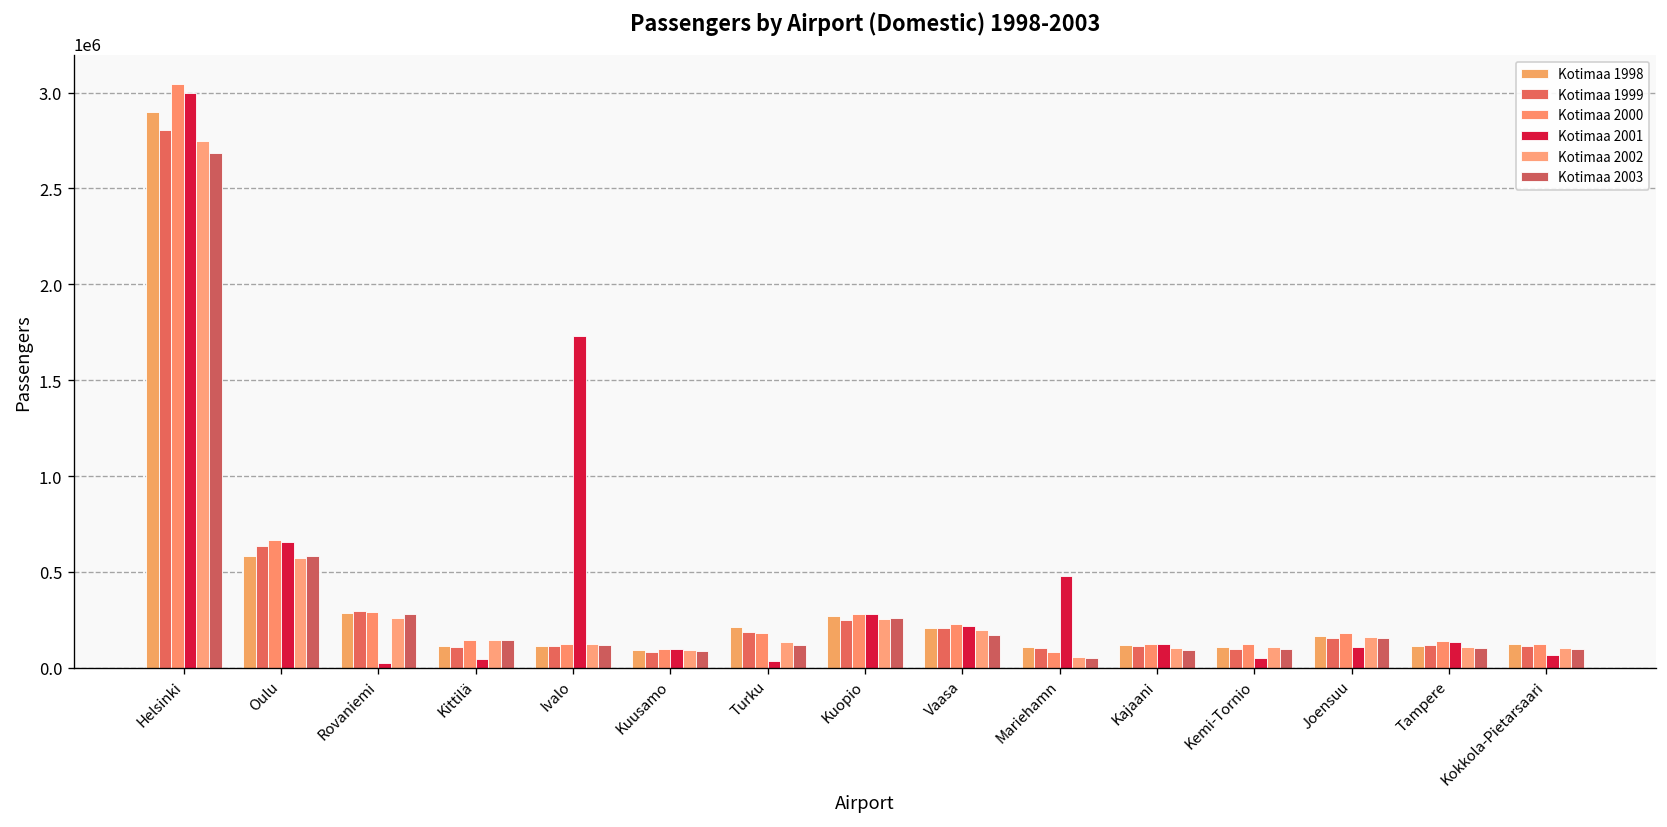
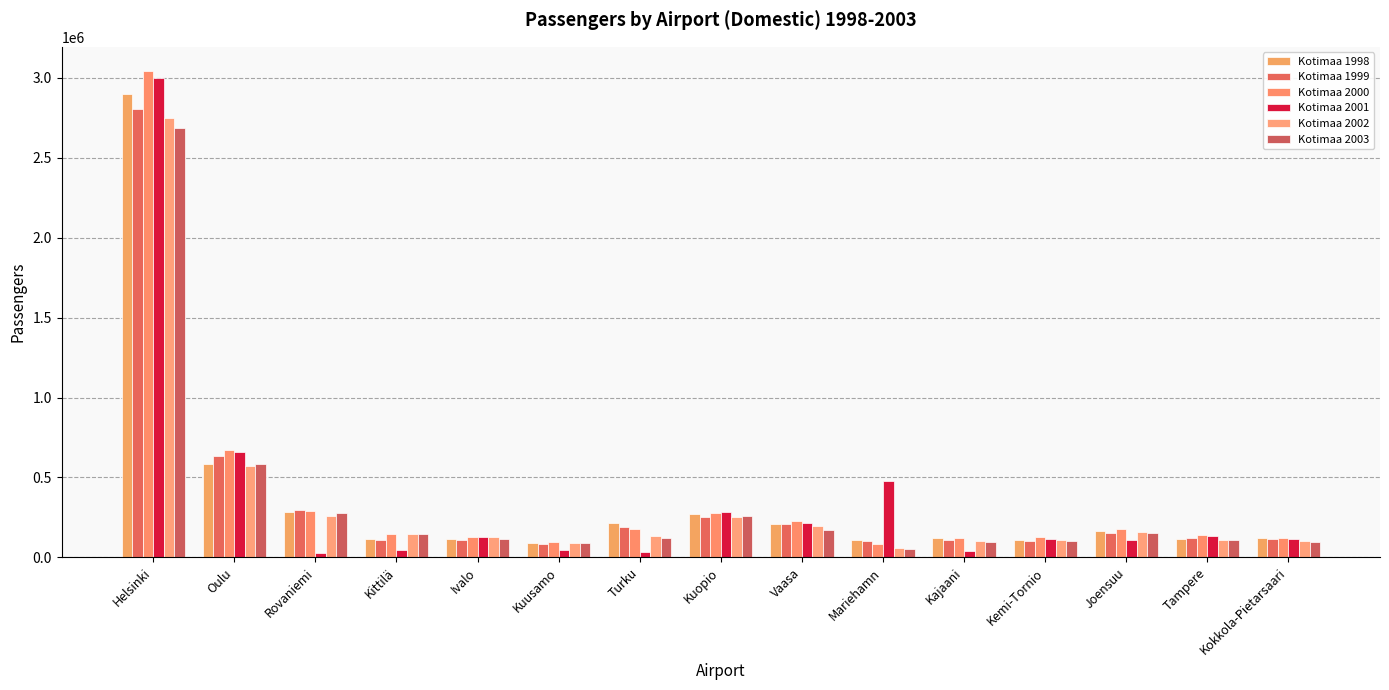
Kotimaa 2001, Ivalo: 1730000 -> 130000
Kotimaa 2001, Kuusamo: 100000 -> 50000
Kotimaa 2001, Kajaani: 120000 -> 40000
Kotimaa 2001, Kemi-Tornio: 50000 -> 120000
Kotimaa 2001, Kokkola-Pietarsaari: 60000 -> 110000
